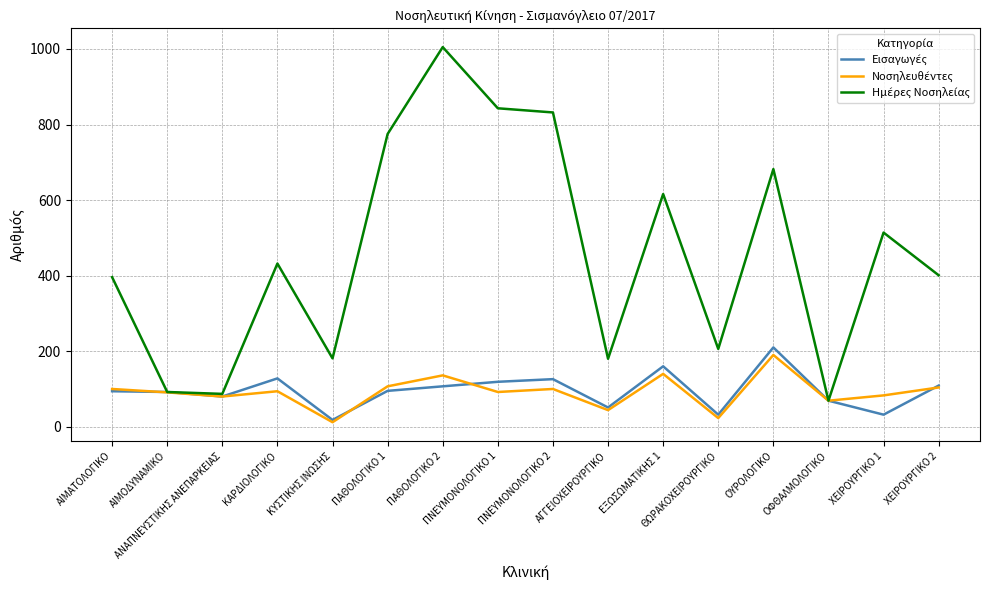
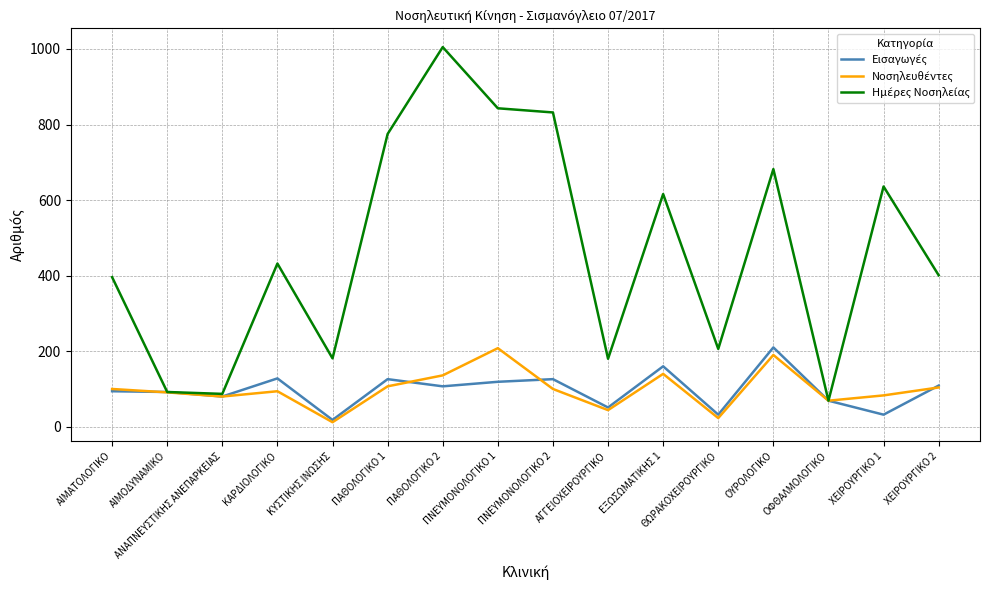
Εισαγωγές, ΠΑΘΟΛΟΓΙΚΟ 1: 100 -> 130
Νοσηλευθέντες, ΠΝΕΥΜΟΝΟΛΟΓΙΚΟ 1: 90 -> 210
Ημέρες Νοσηλείας, ΧΕΙΡΟΥΡΓΙΚΟ 1: 510 -> 640
